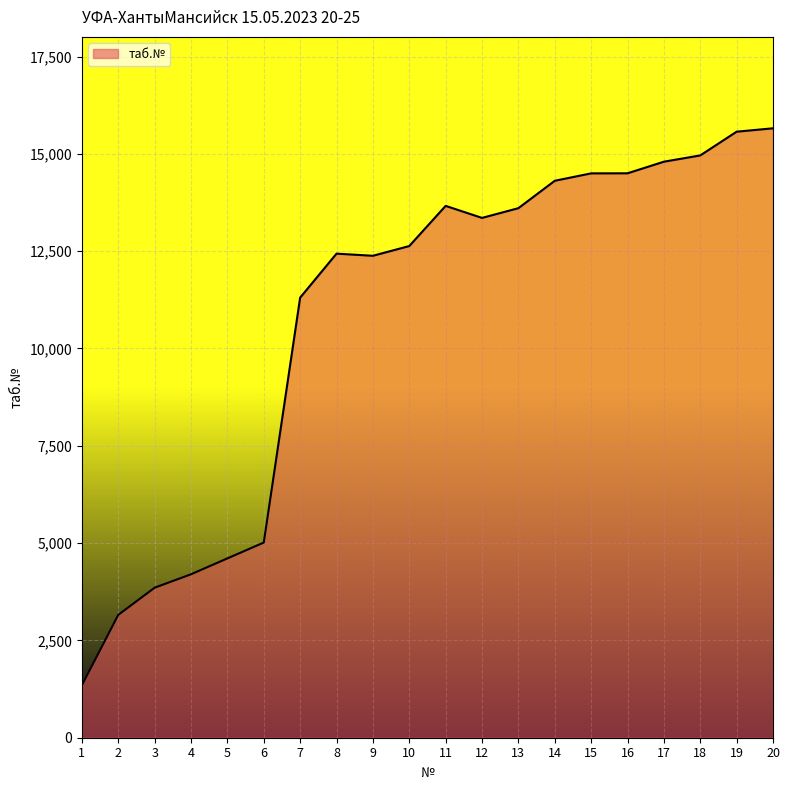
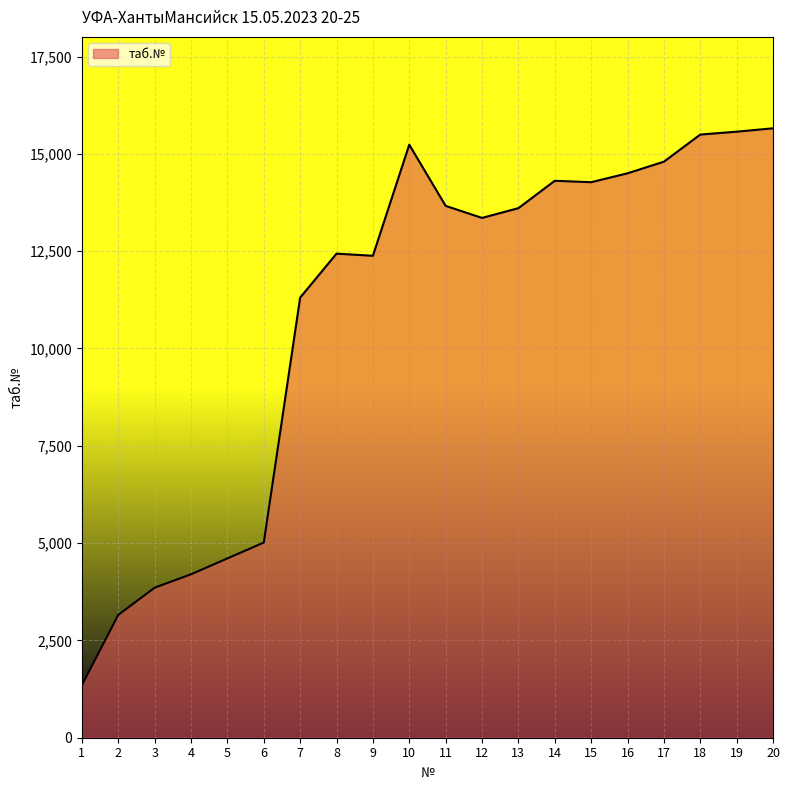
10: 12,600 -> 15,200
15: 14,500 -> 14,300
18: 15,000 -> 15,500
